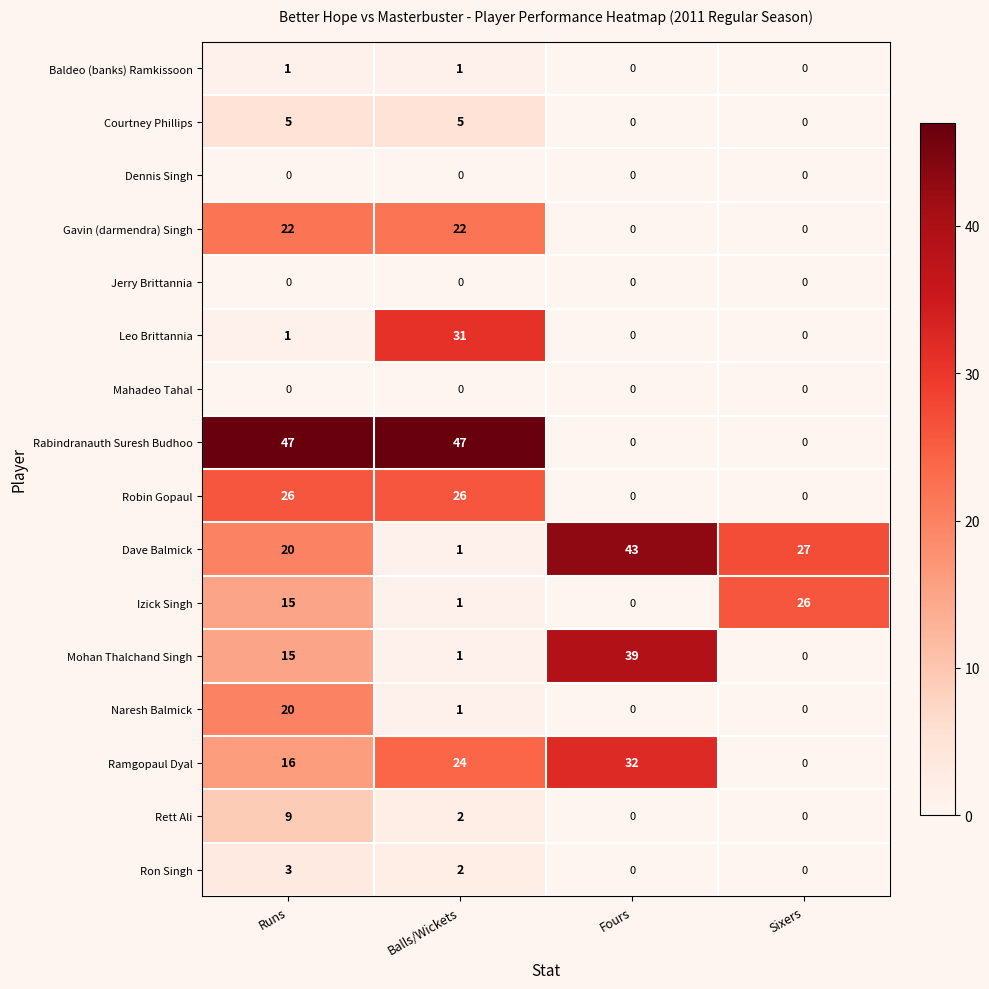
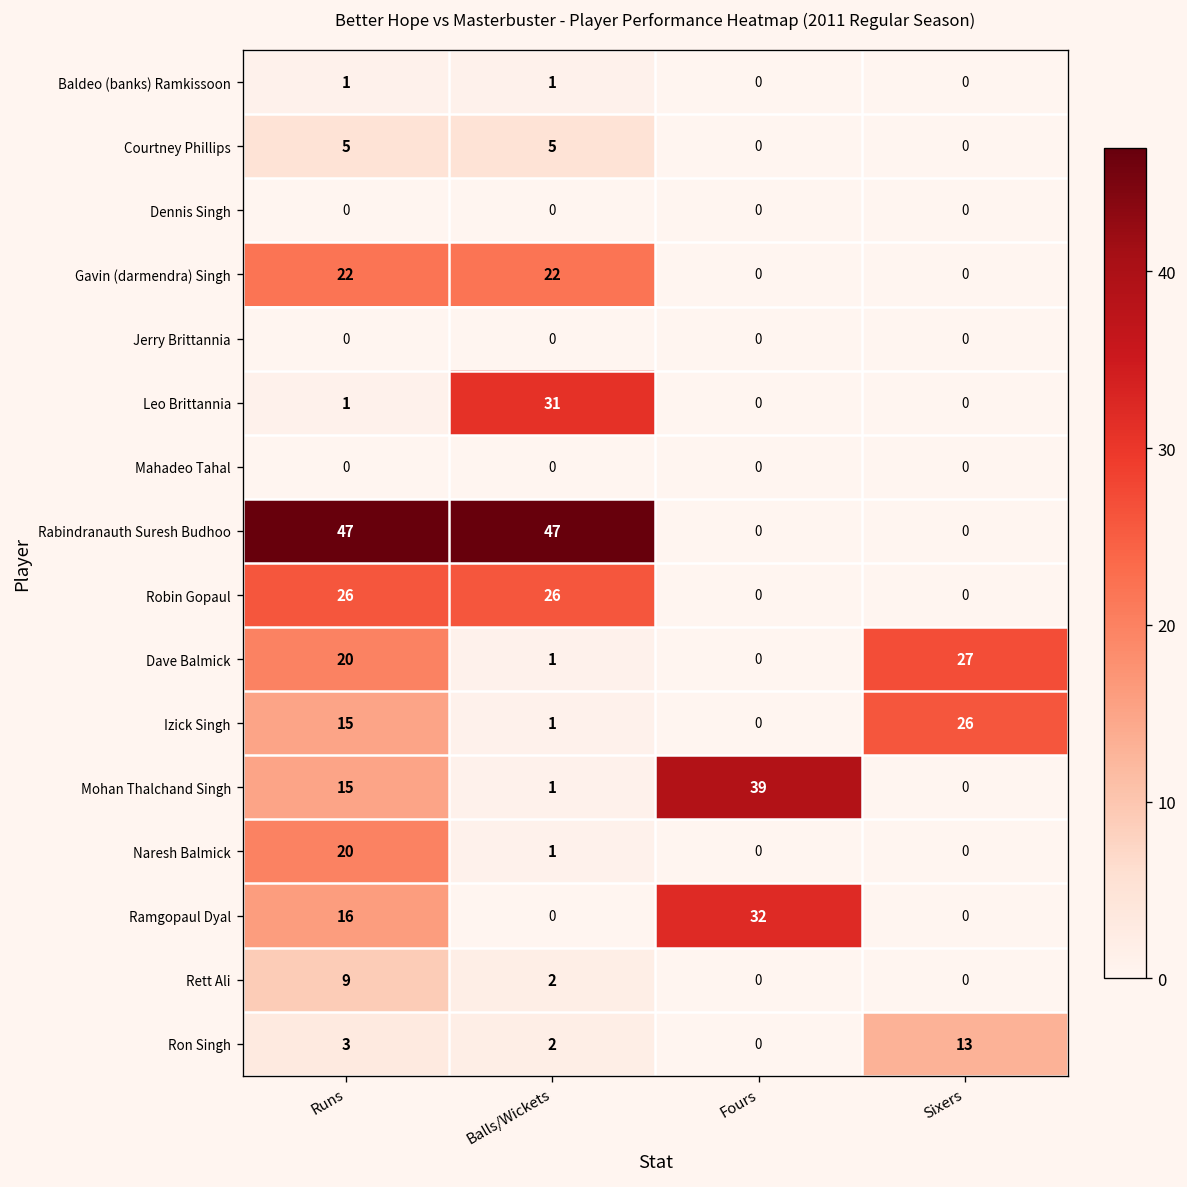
Dave Balmick, Fours: 43 -> 0
Ramgopaul Dyal, Balls/Wickets: 24 -> 0
Ron Singh, Sixers: 0 -> 13
